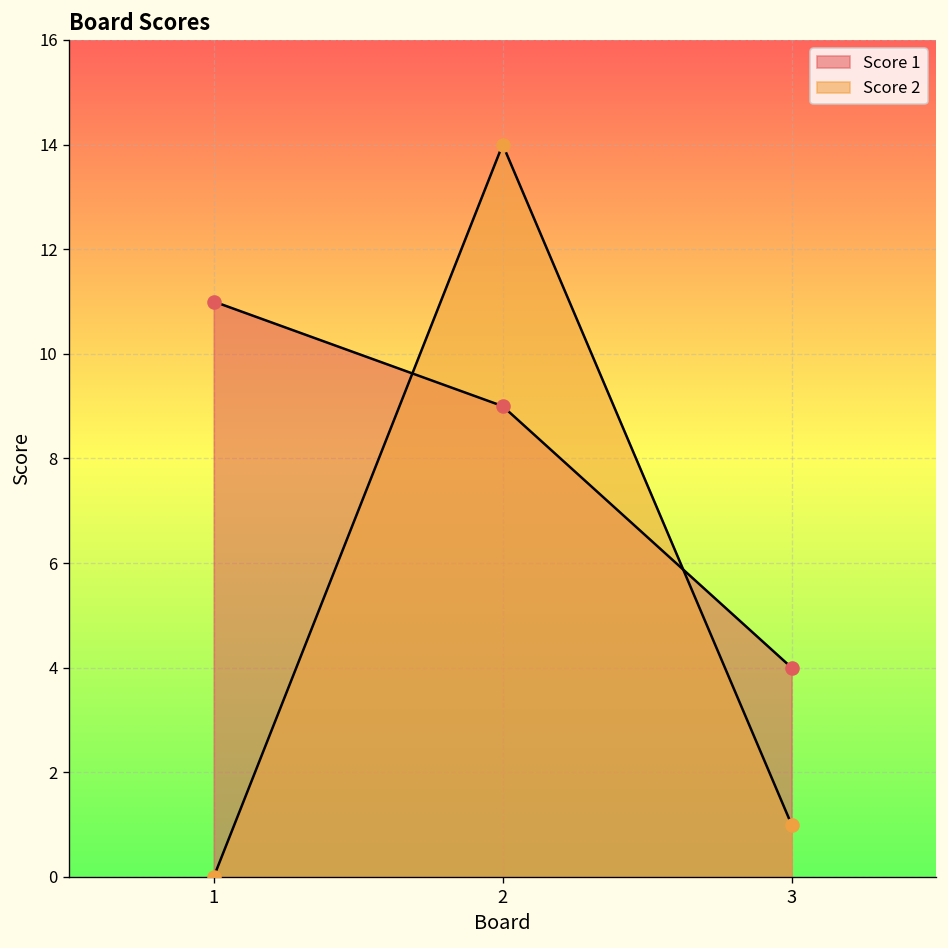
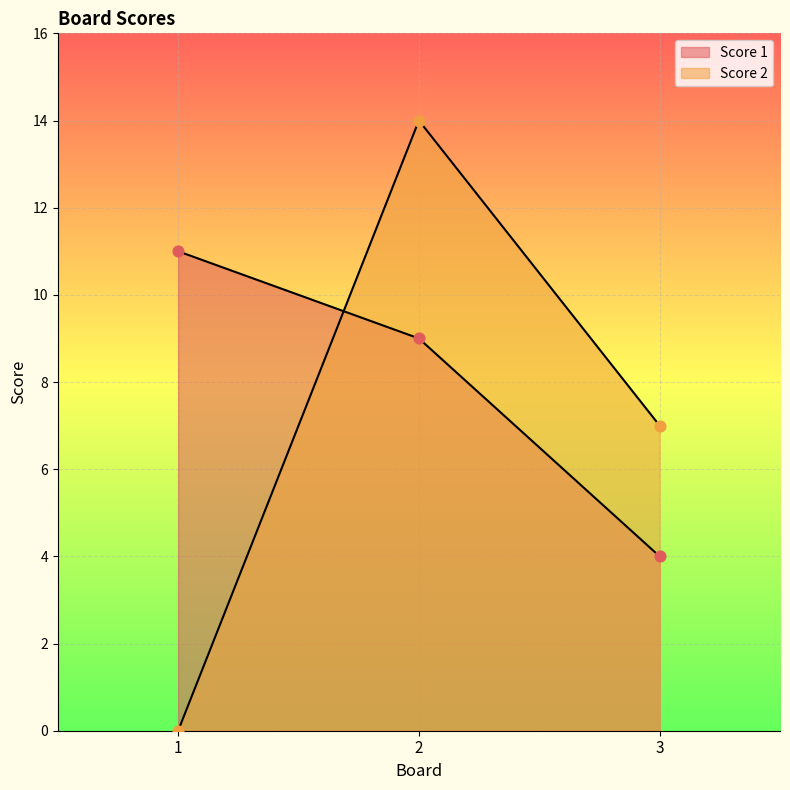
Score 2, 3: 1 -> 7
